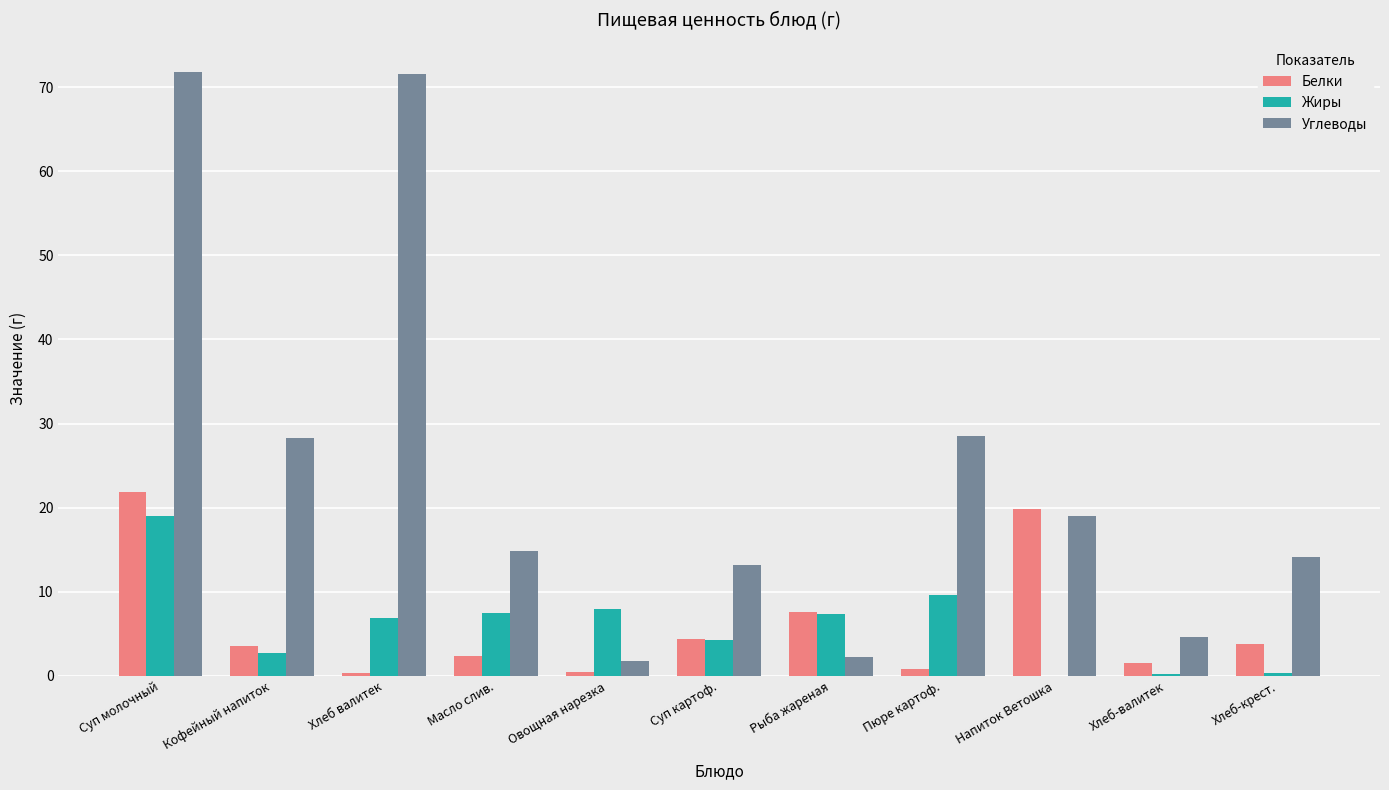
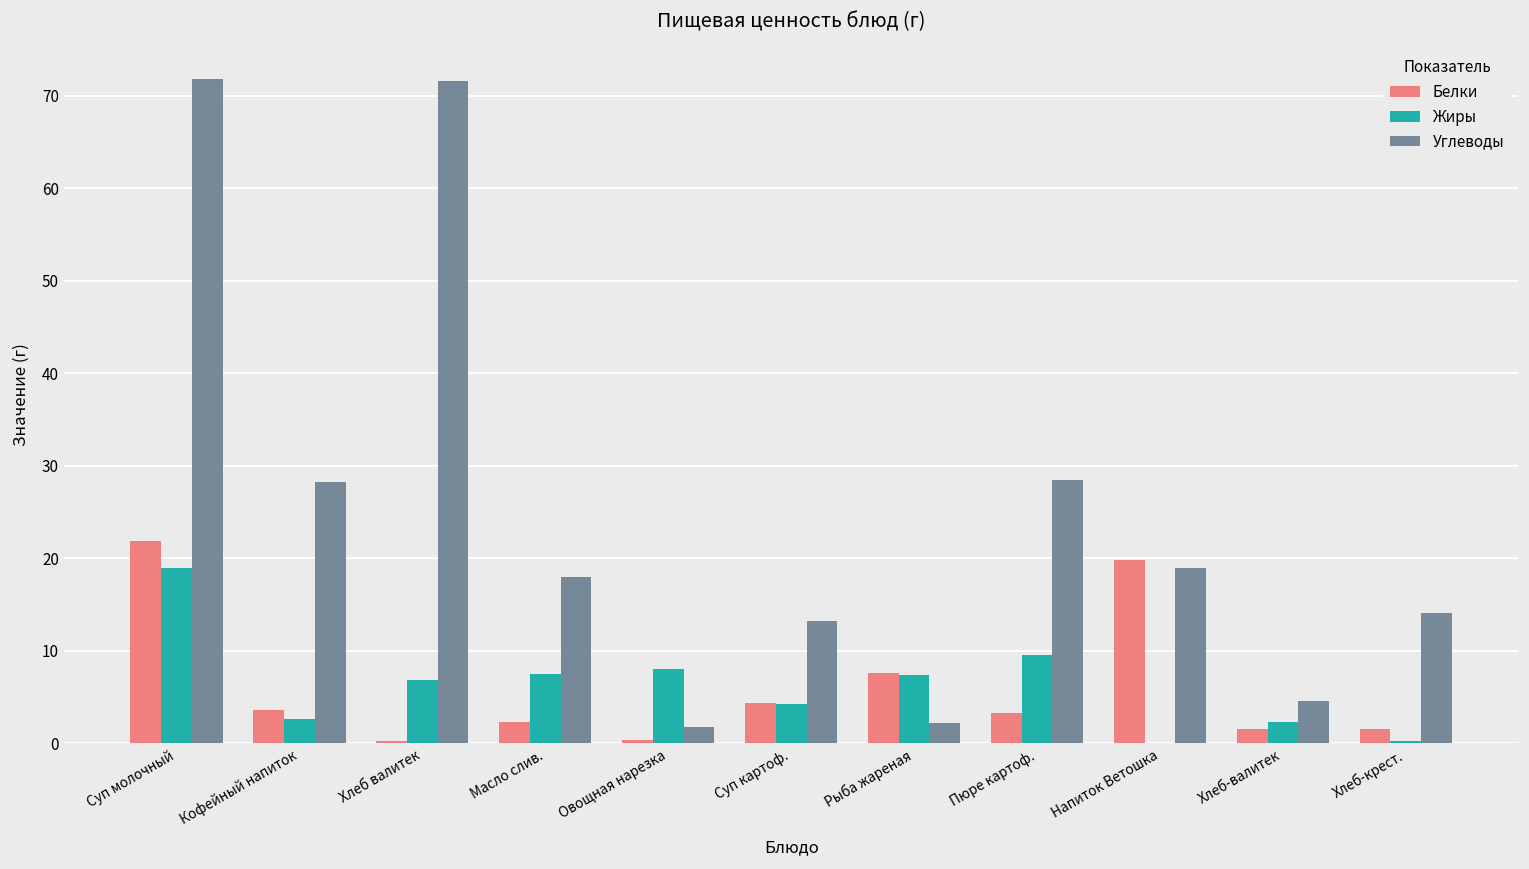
Углеводы, Масло слив.: 15 -> 18
Белки, Пюре картоф.: 1 -> 3
Жиры, Хлеб-валитек: 0 -> 2
Белки, Хлеб-крест.: 4 -> 2
